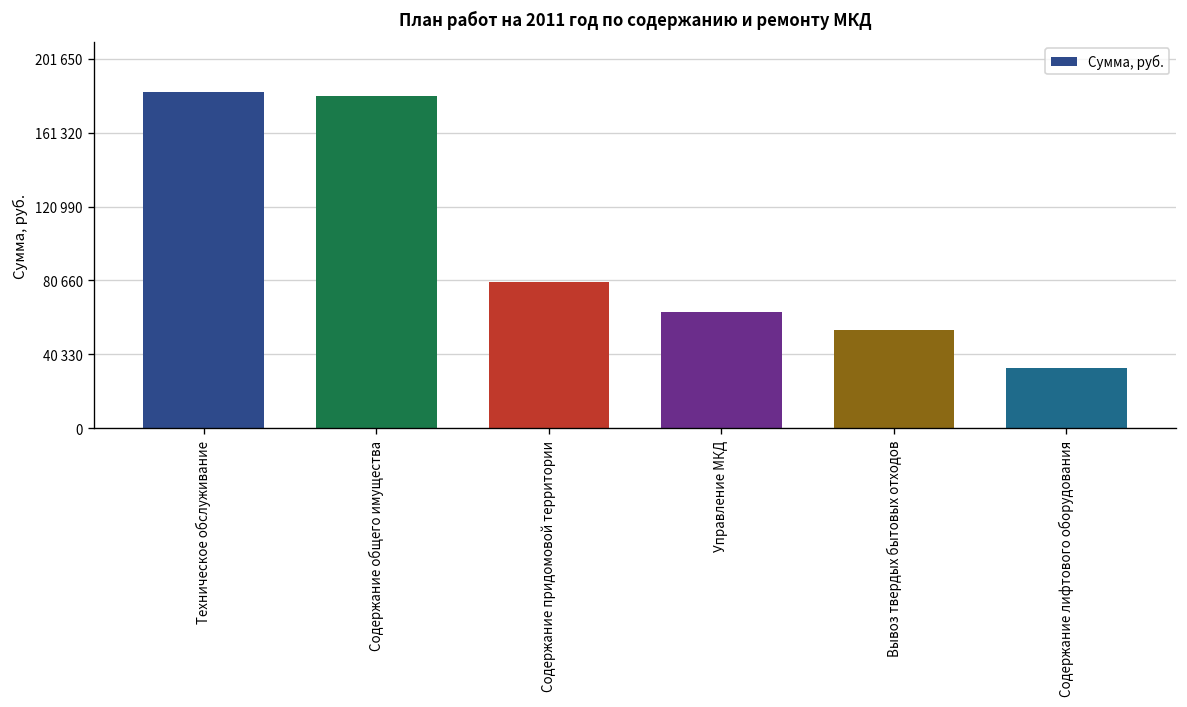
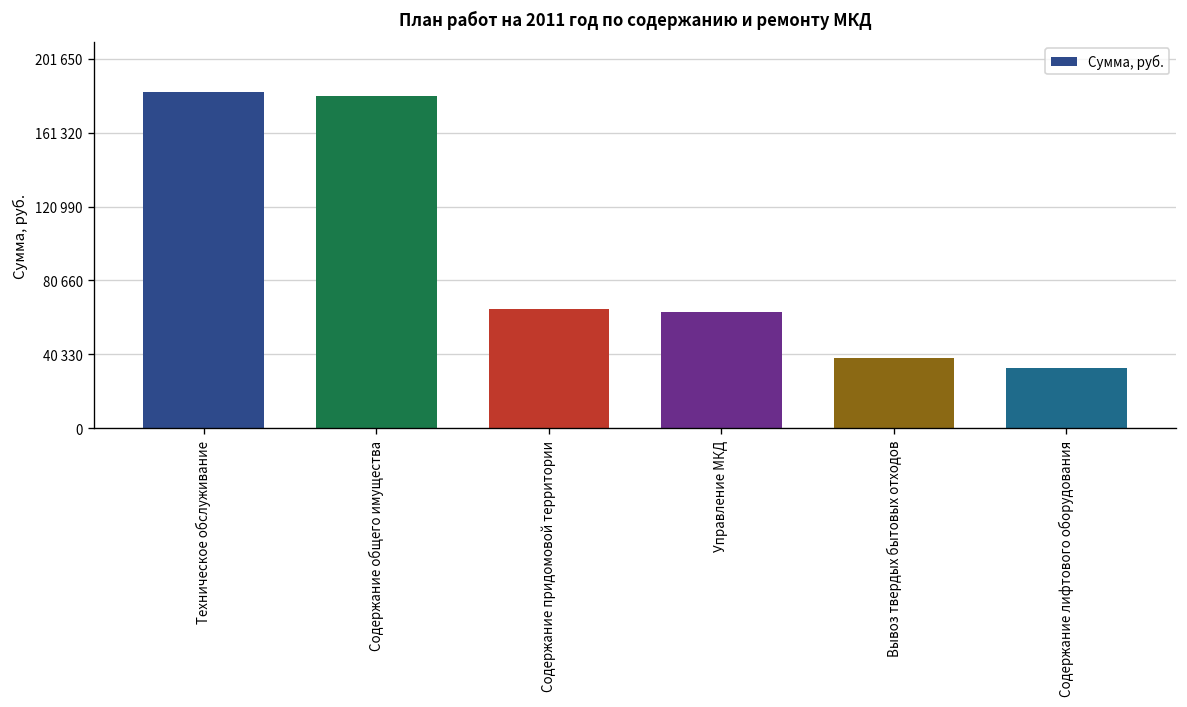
Содержание придомовой территории: 80000 -> 65000
Вывоз твердых бытовых отходов: 54000 -> 38000
